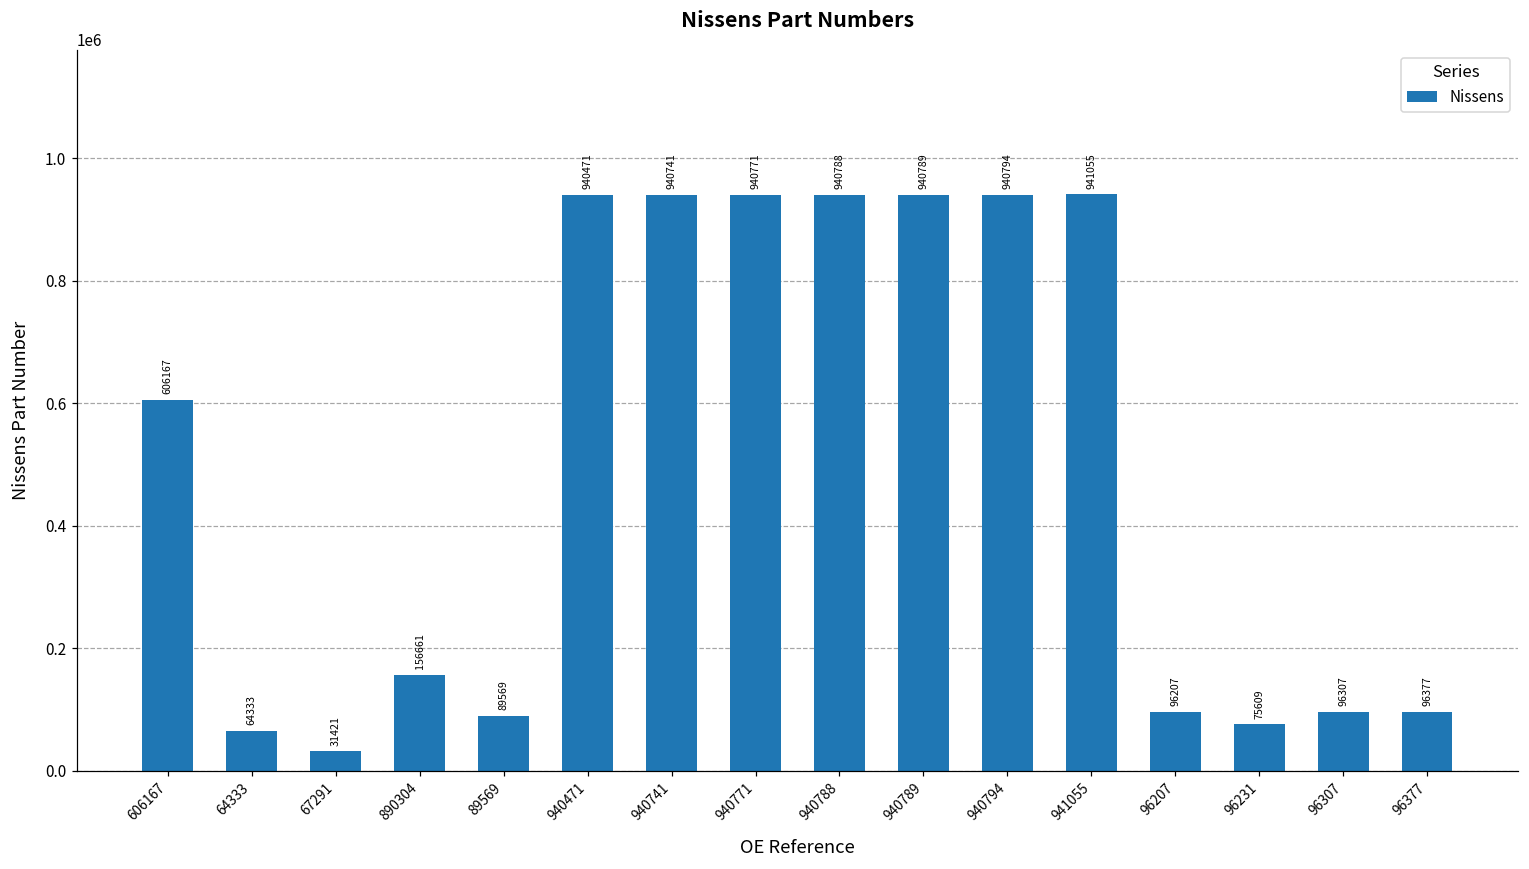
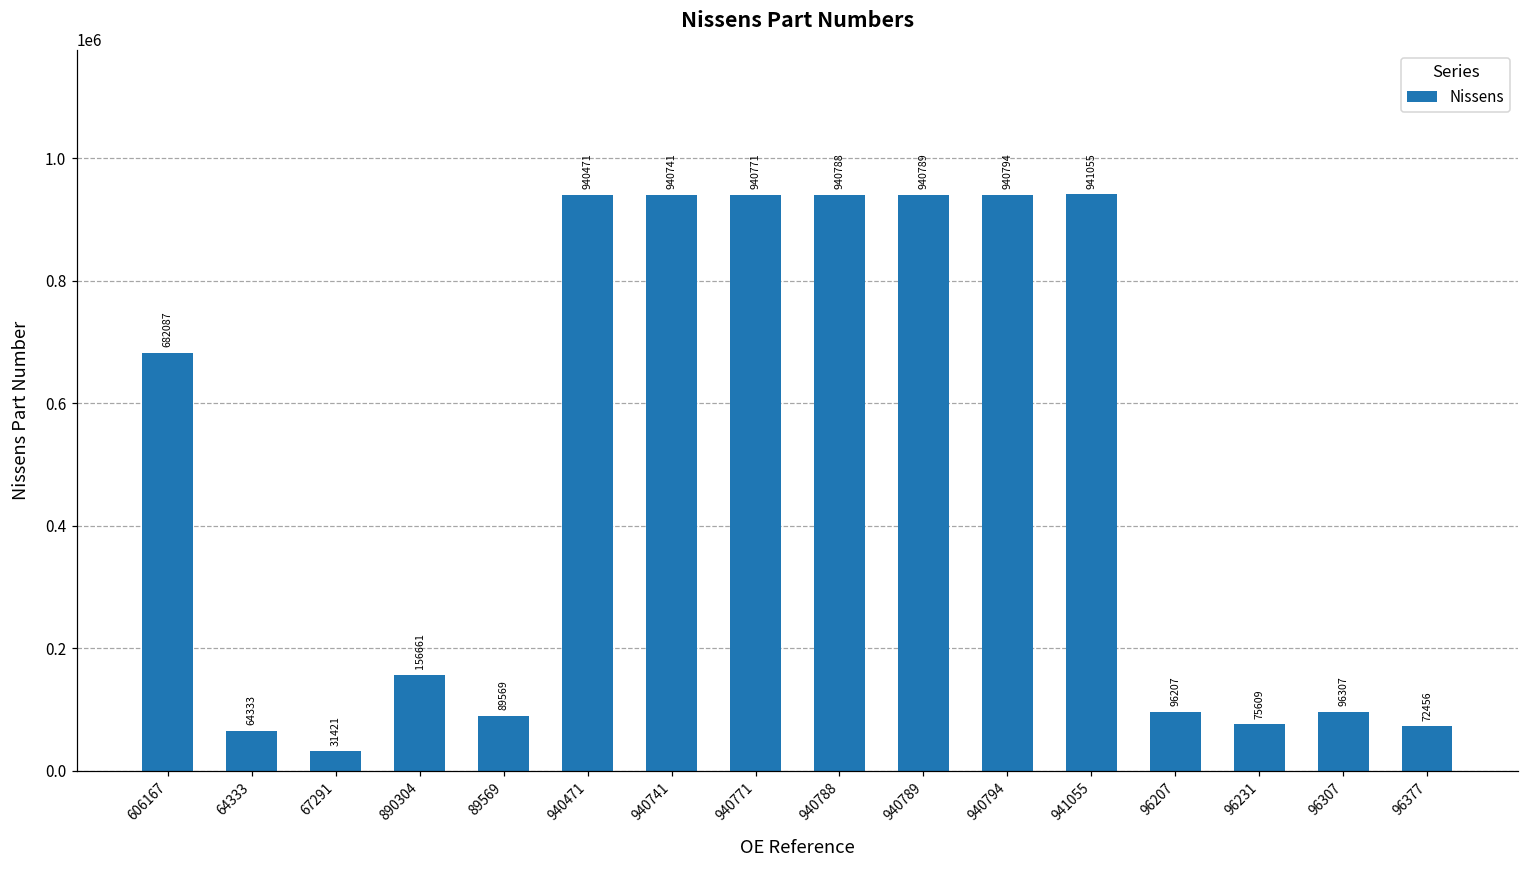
606167: 606167 -> 682087
96377: 96377 -> 72456
